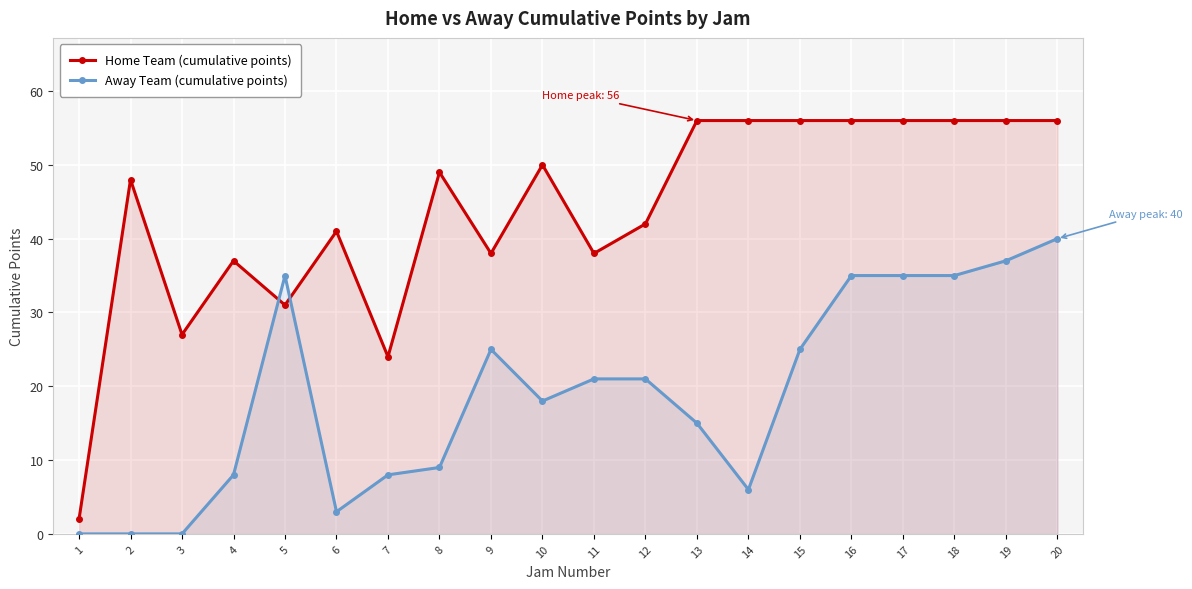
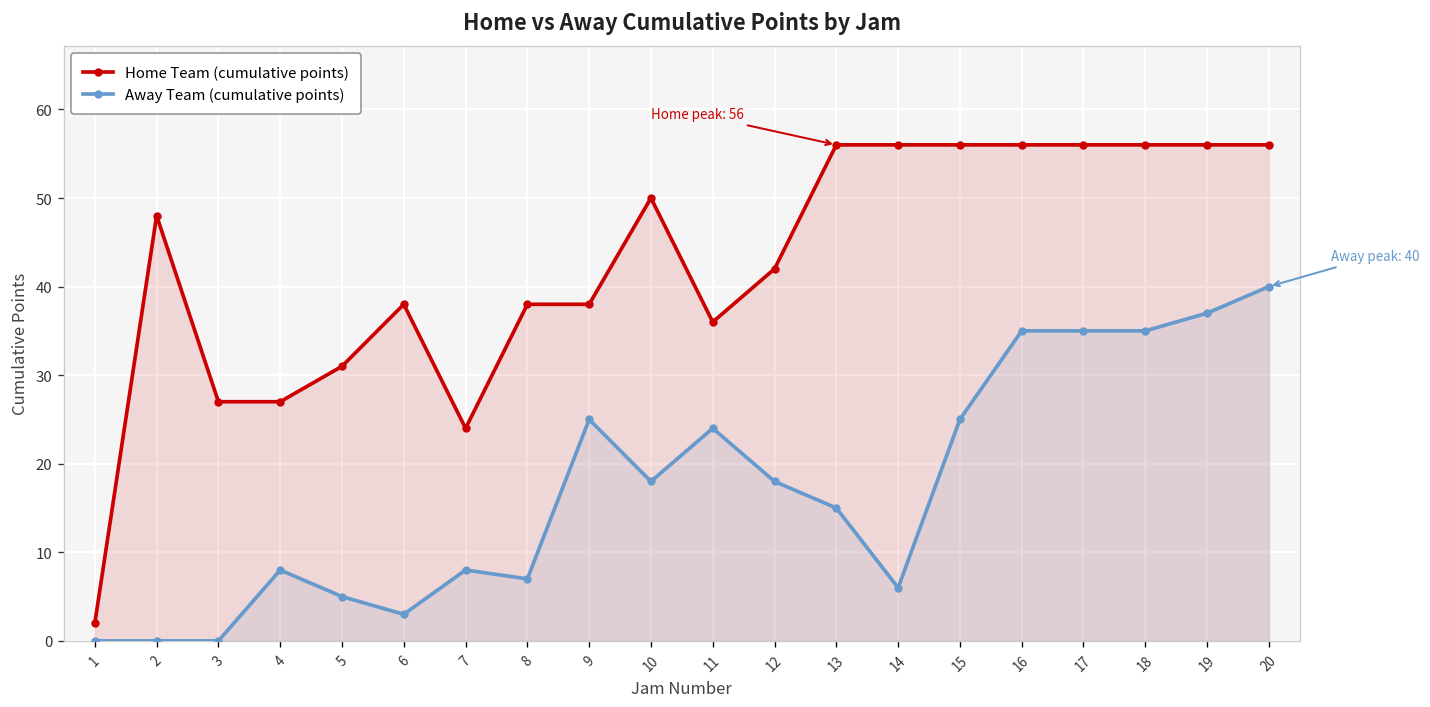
Home Team (cumulative points), 4: 37 -> 27
Away Team (cumulative points), 5: 35 -> 5
Home Team (cumulative points), 6: 41 -> 38
Home Team (cumulative points), 8: 49 -> 38
Away Team (cumulative points), 8: 9 -> 7
Home Team (cumulative points), 11: 38 -> 36
Away Team (cumulative points), 11: 21 -> 24
Away Team (cumulative points), 12: 21 -> 18
